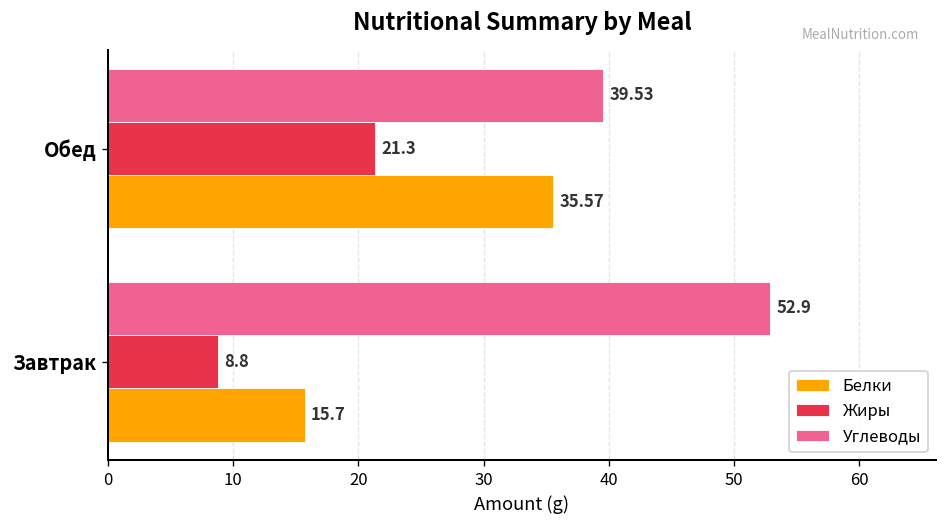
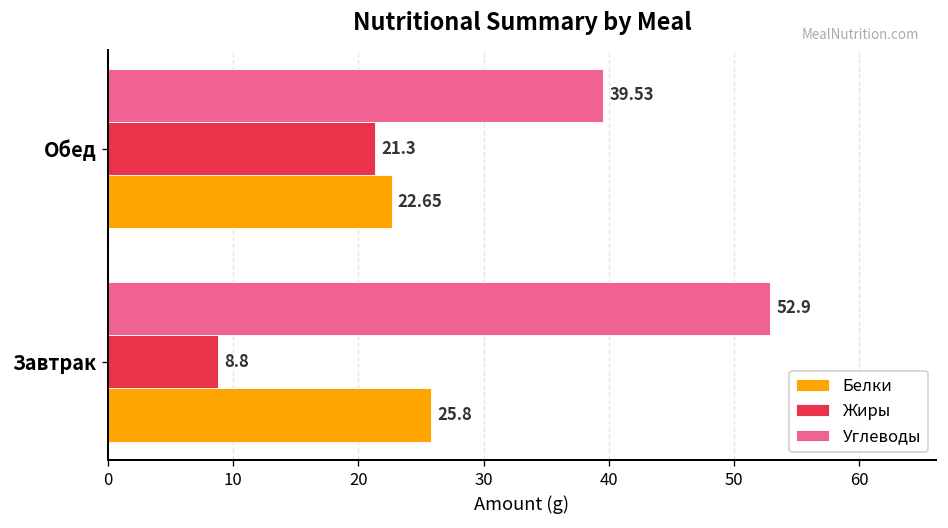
Белки, Обед: 35.57 -> 22.65
Белки, Завтрак: 15.7 -> 25.8
